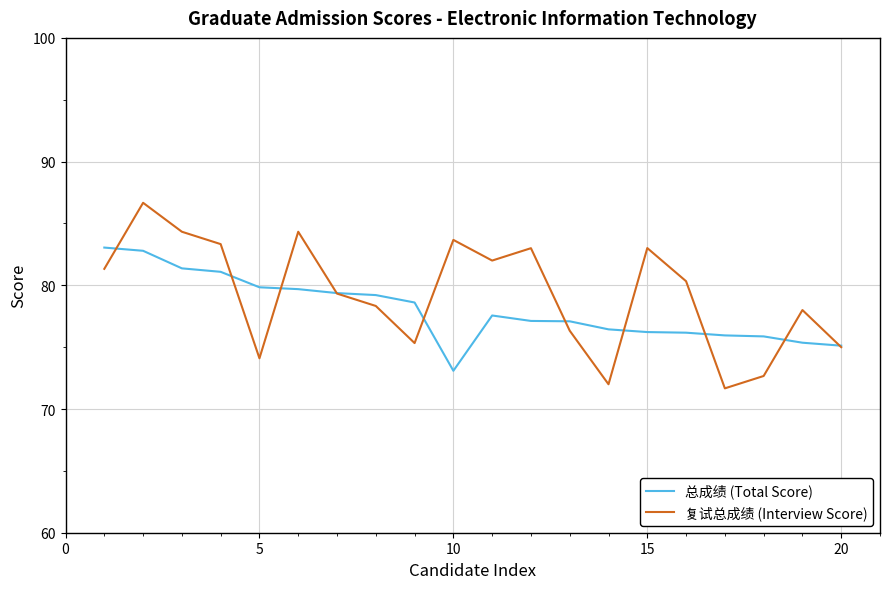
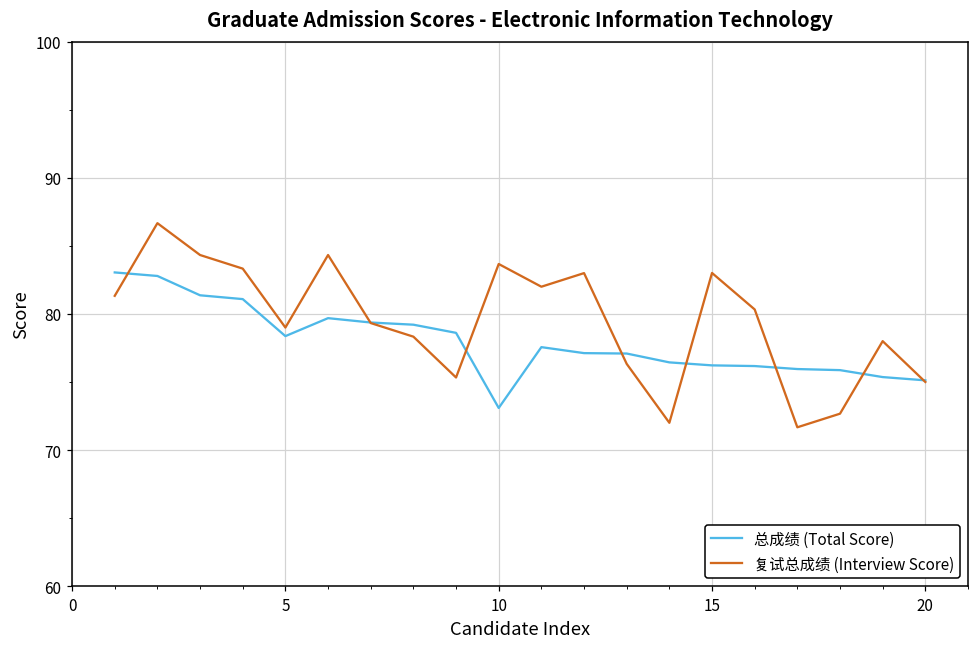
总成绩 (Total Score), 5: 79.8 -> 78.4
复试总成绩 (Interview Score), 5: 74.1 -> 79.0
